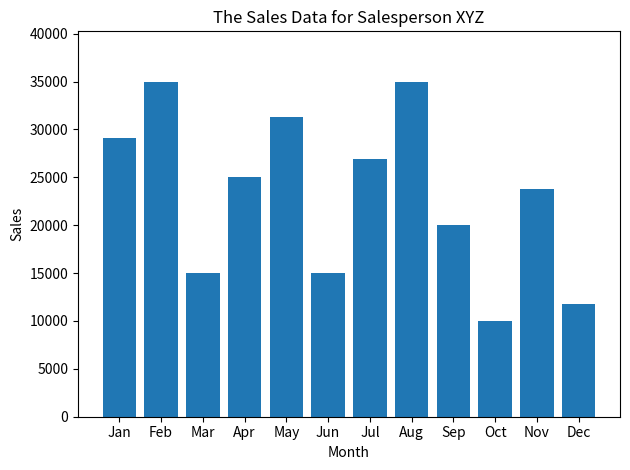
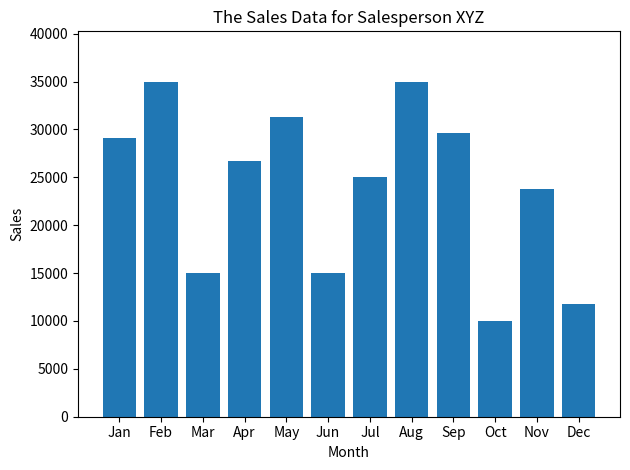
Apr: 25000 -> 27000
Jul: 27000 -> 25000
Sep: 20000 -> 30000
